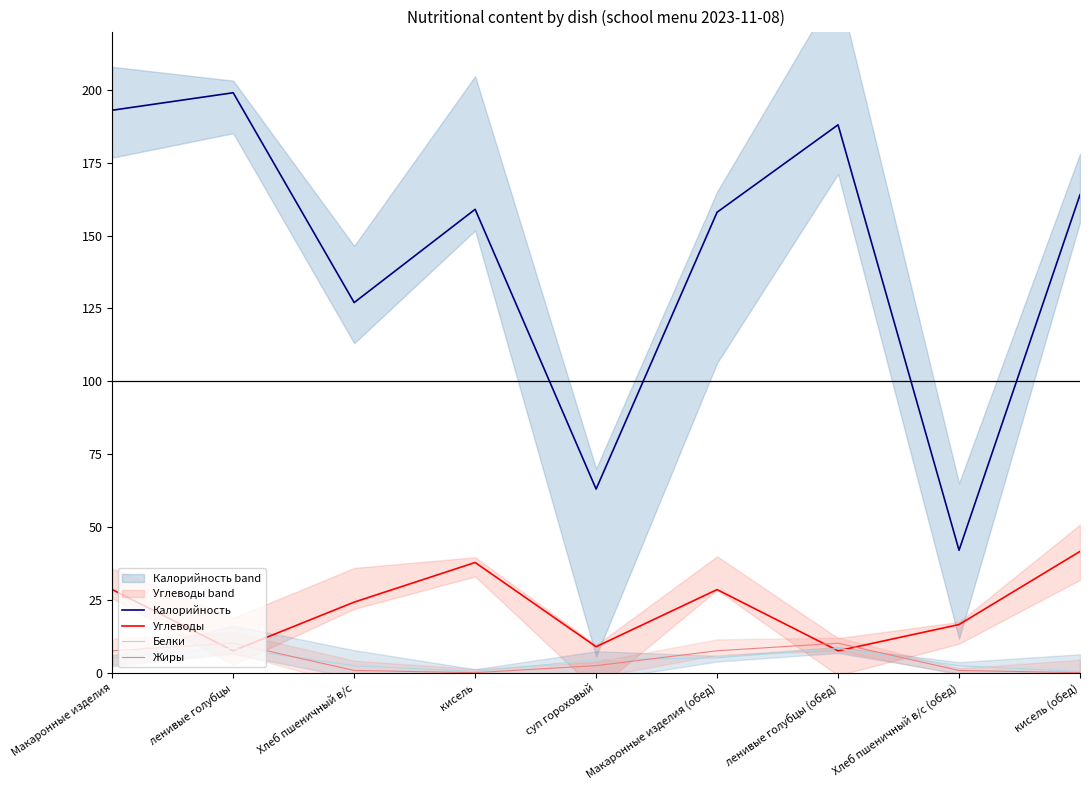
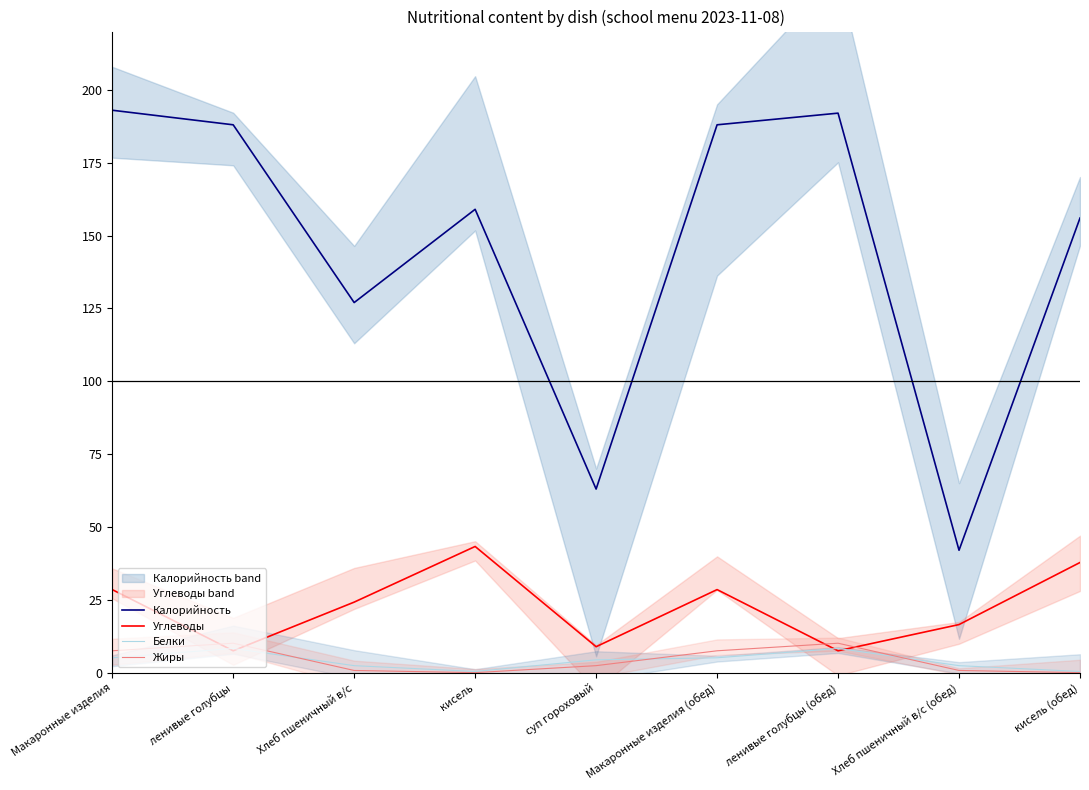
Калорийность, ленивые голубцы: 199 -> 188
Углеводы, кисель: 38 -> 43
Калорийность, Макаронные изделия (обед): 158 -> 188
Калорийность, ленивые голубцы (обед): 188 -> 192
Калорийность, кисель (обед): 164 -> 156
Углеводы, кисель (обед): 42 -> 38
